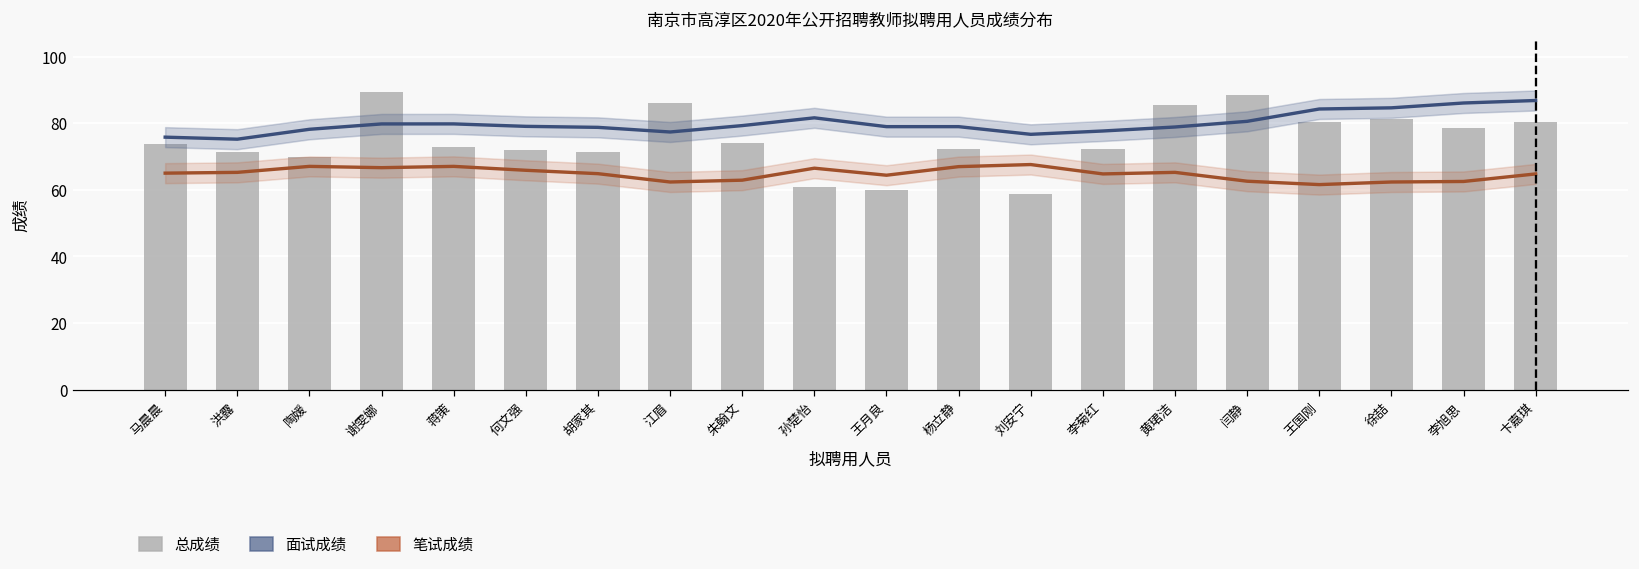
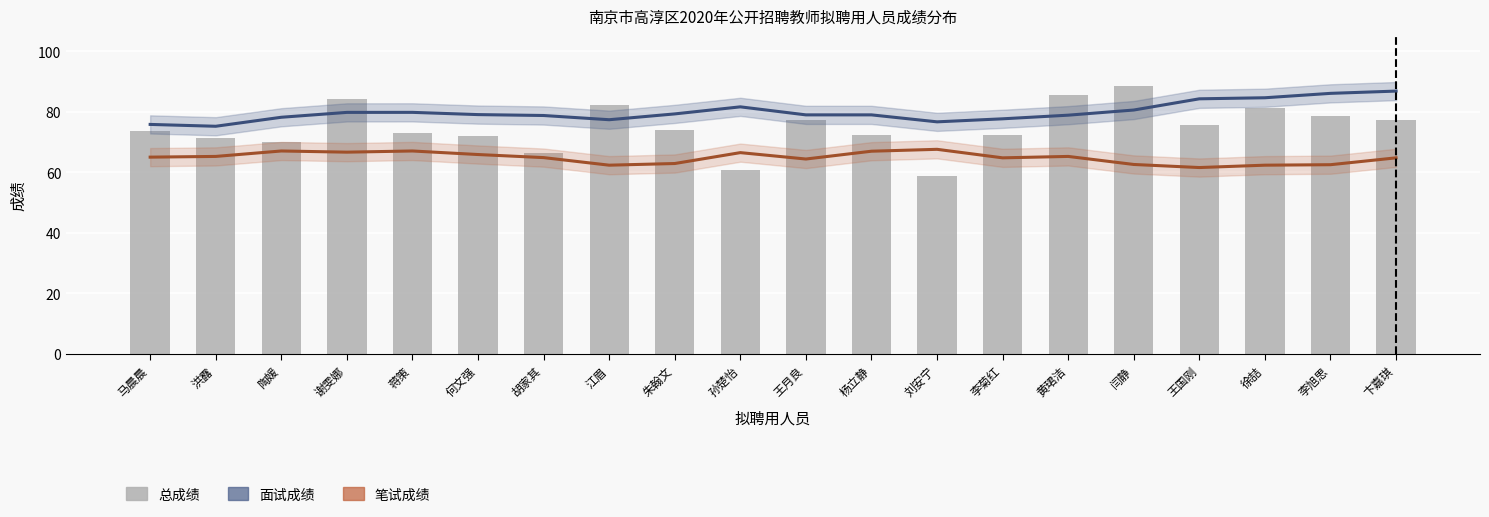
总成绩, 谢雯娜: 89 -> 84
总成绩, 胡家其: 71 -> 66
总成绩, 江眉: 86 -> 82
总成绩, 王月良: 60 -> 77
总成绩, 王国刚: 80 -> 76
总成绩, 卞嘉琪: 80 -> 77
